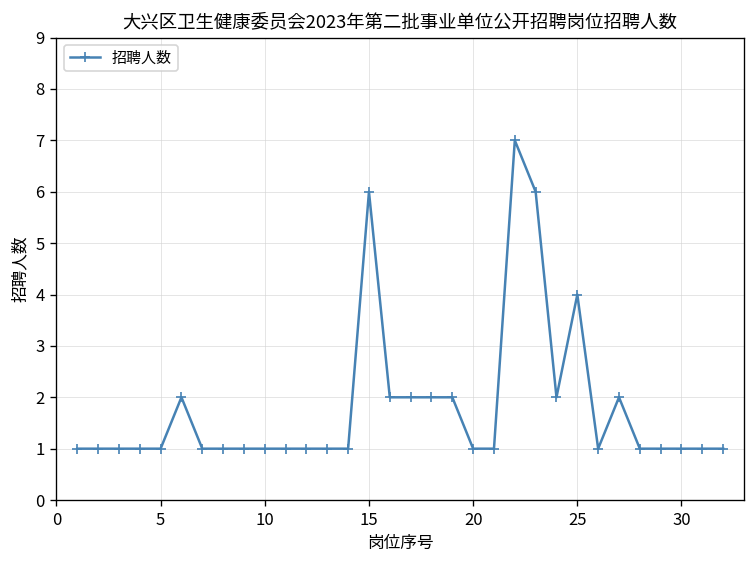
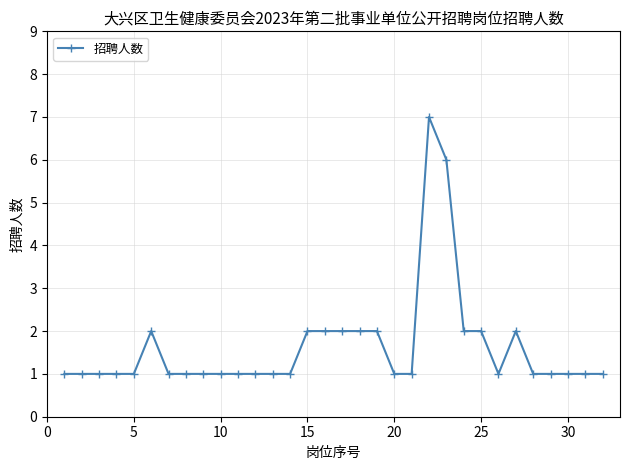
15: 6 -> 2
25: 4 -> 2
